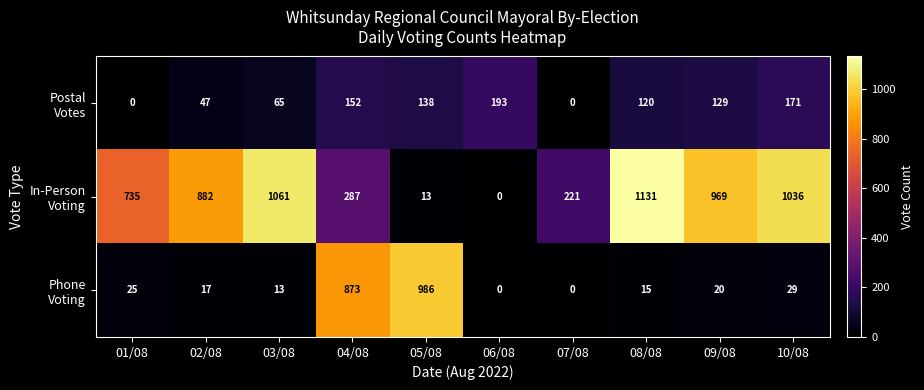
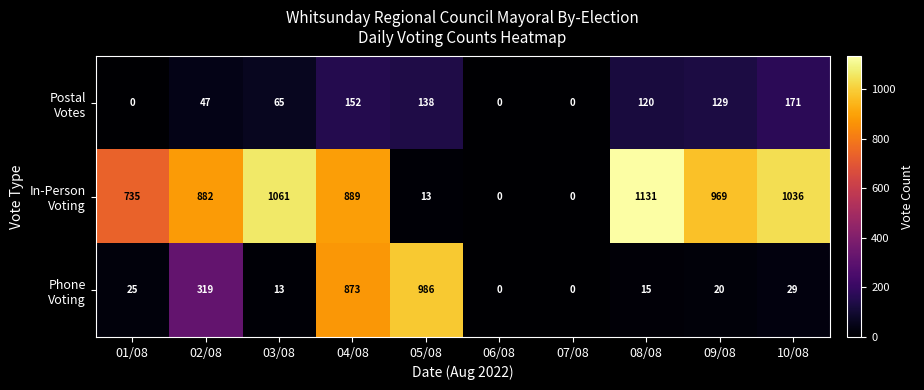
Postal Votes, 06/08: 193 -> 0
In-Person Voting, 04/08: 287 -> 889
In-Person Voting, 07/08: 221 -> 0
Phone Voting, 02/08: 17 -> 319
